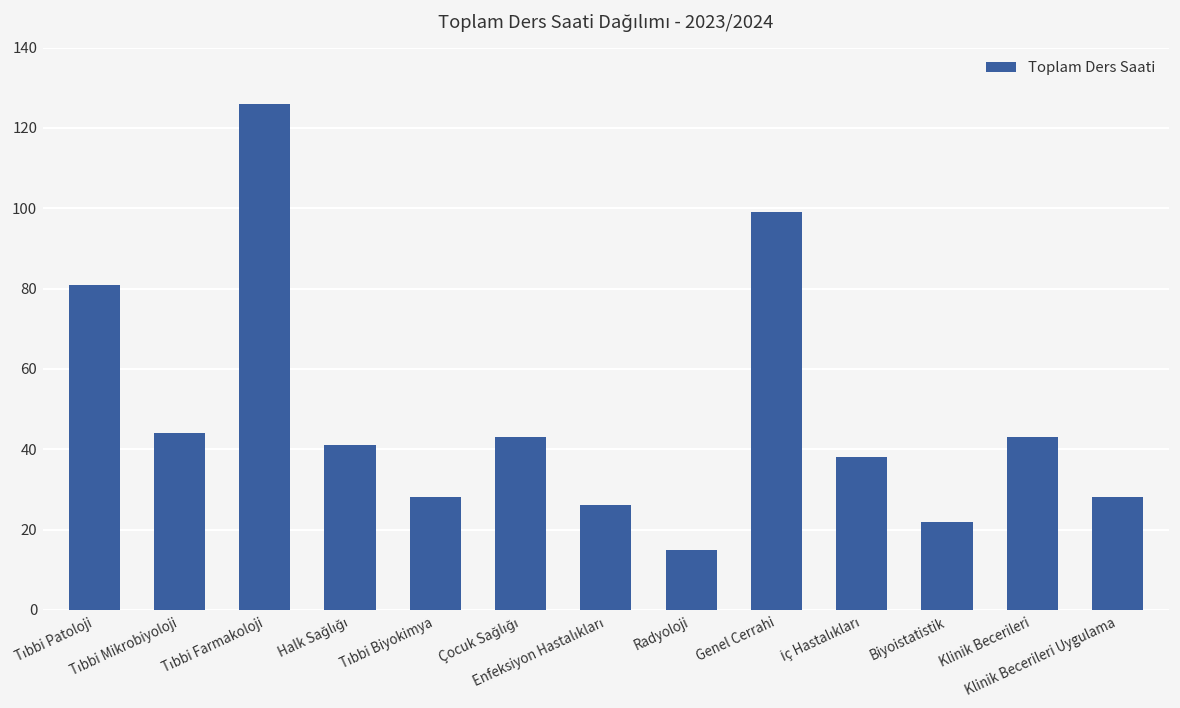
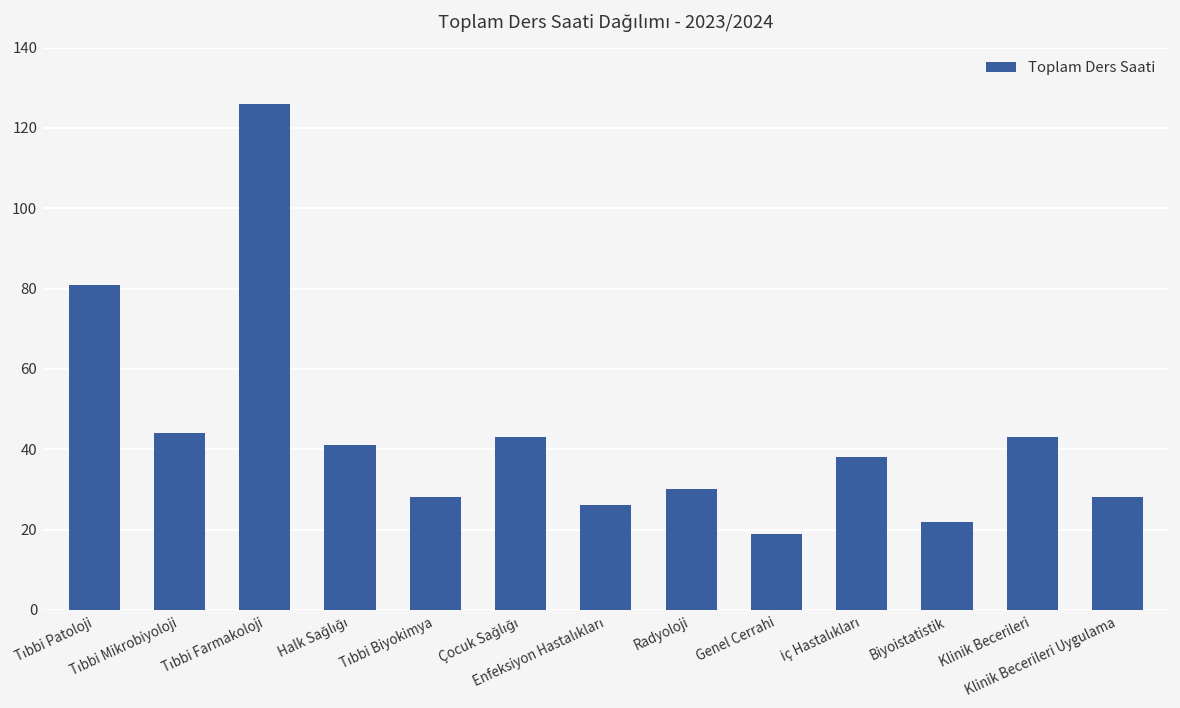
Radyoloji: 15 -> 30
Genel Cerrahi: 99 -> 19
